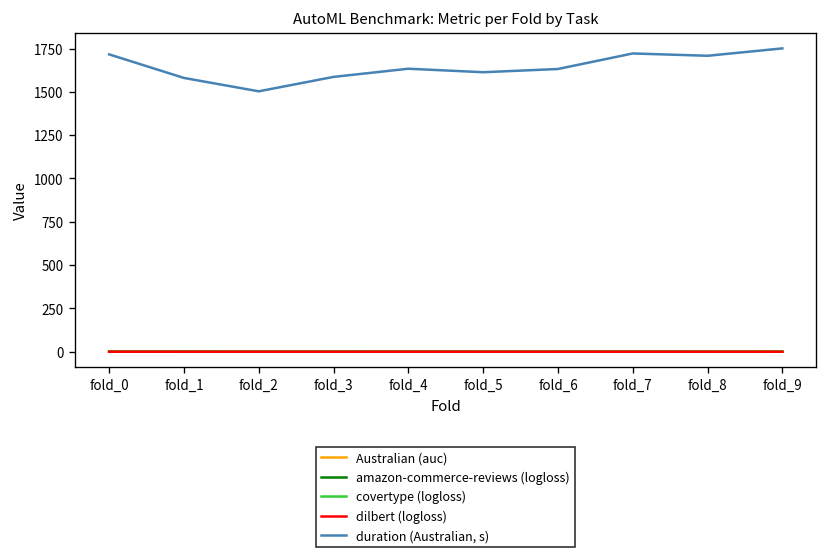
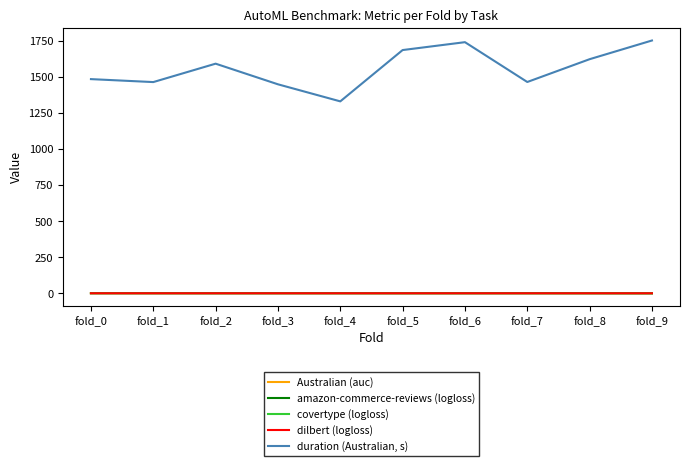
duration (Australian, s), fold_0: 1720 -> 1480
duration (Australian, s), fold_1: 1580 -> 1460
duration (Australian, s), fold_2: 1500 -> 1590
duration (Australian, s), fold_3: 1590 -> 1450
duration (Australian, s), fold_4: 1630 -> 1330
duration (Australian, s), fold_5: 1610 -> 1680
duration (Australian, s), fold_6: 1630 -> 1740
duration (Australian, s), fold_7: 1720 -> 1460
duration (Australian, s), fold_8: 1710 -> 1620
